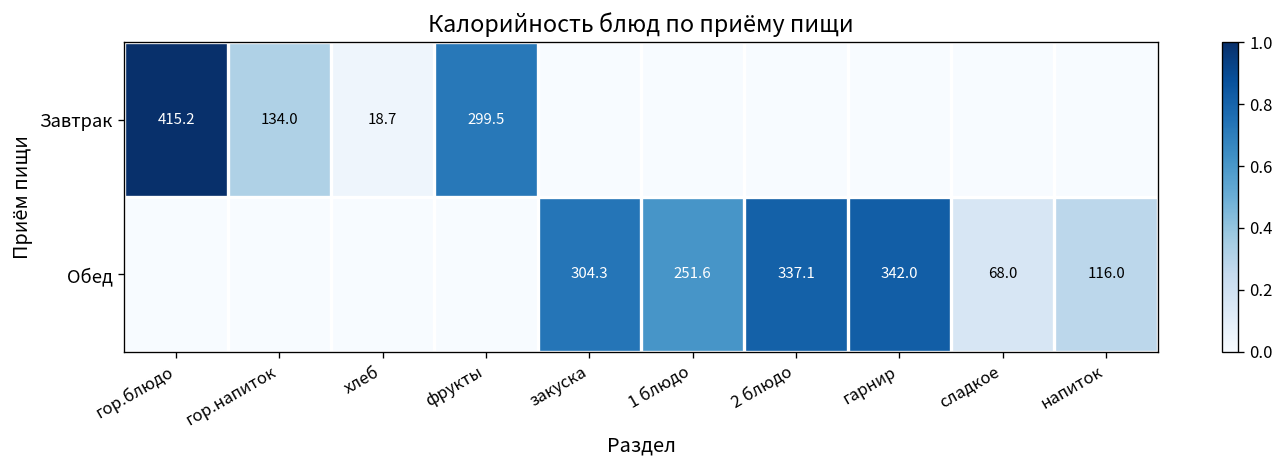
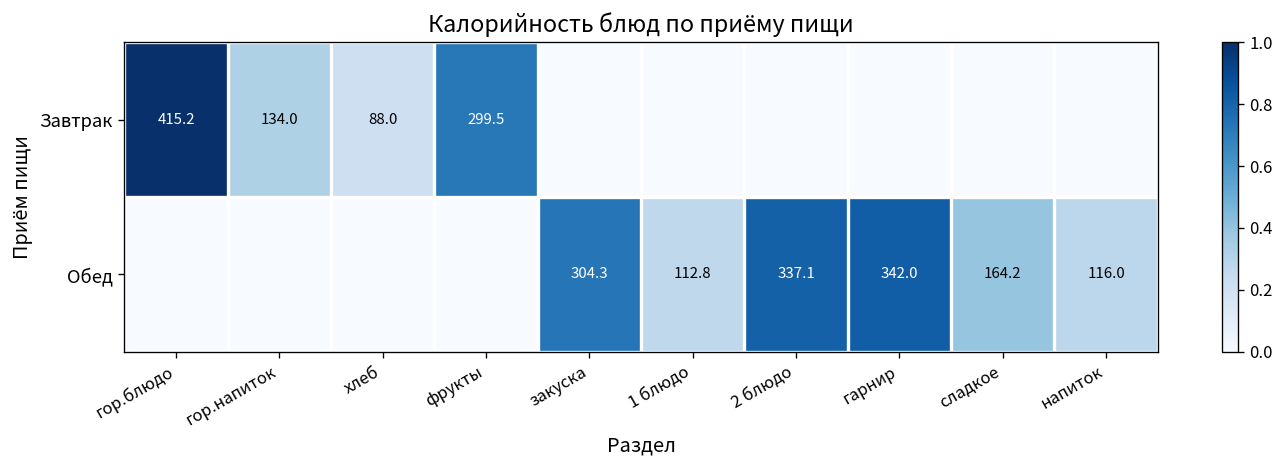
Завтрак, хлеб: 18.7 -> 88.0
Обед, 1 блюдо: 251.6 -> 112.8
Обед, сладкое: 68.0 -> 164.2
